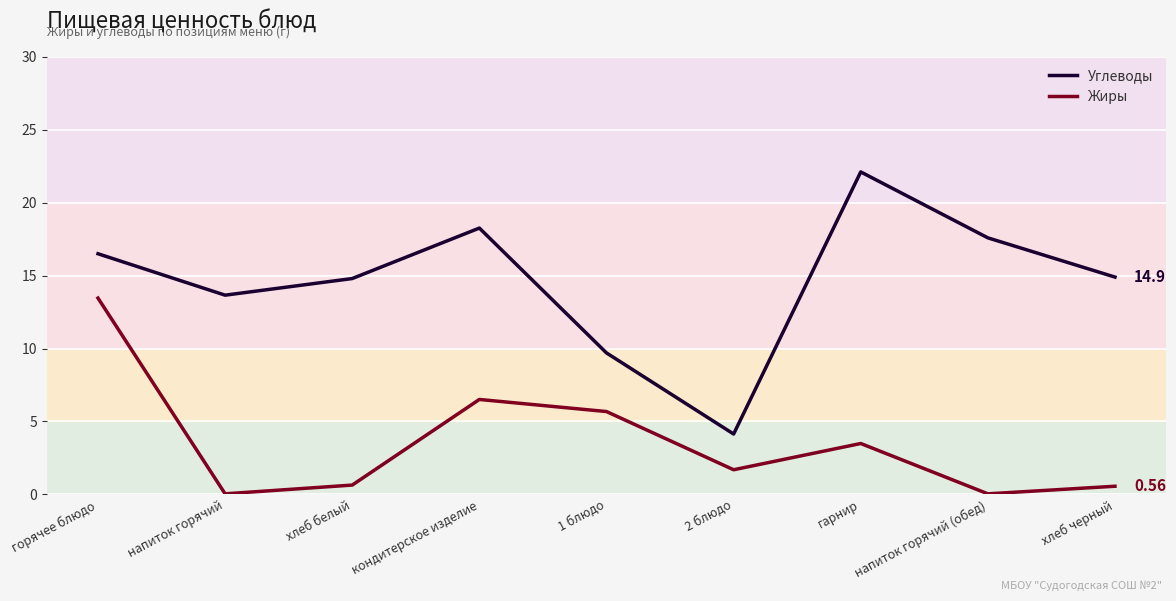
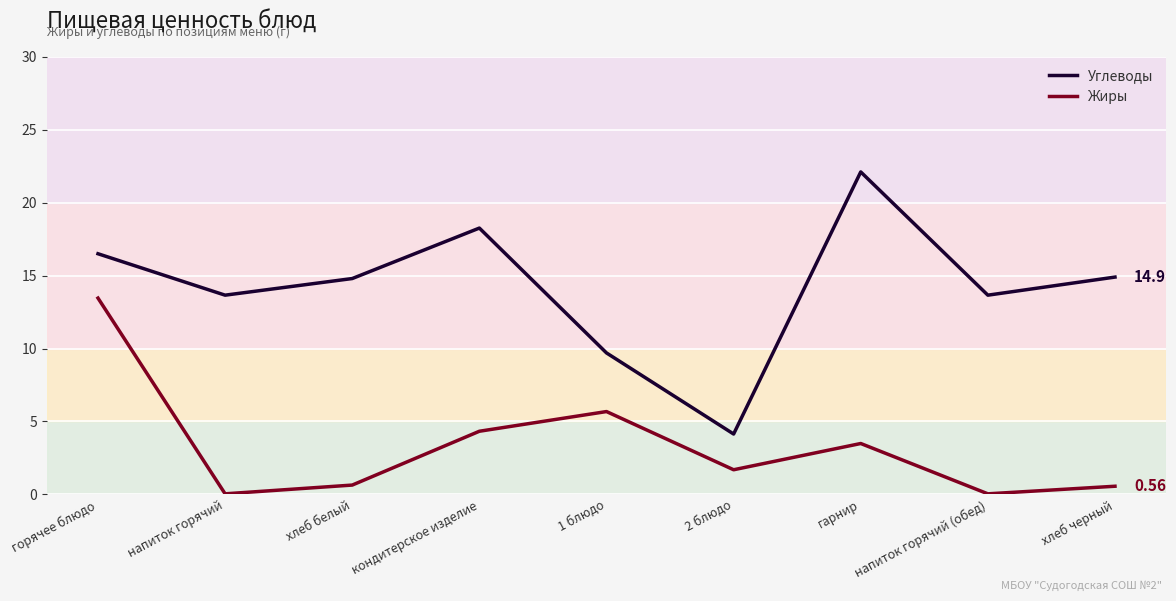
Жиры, кондитерское изделие: 6.5 -> 4.3
Углеводы, напиток горячий (обед): 17.6 -> 13.7
